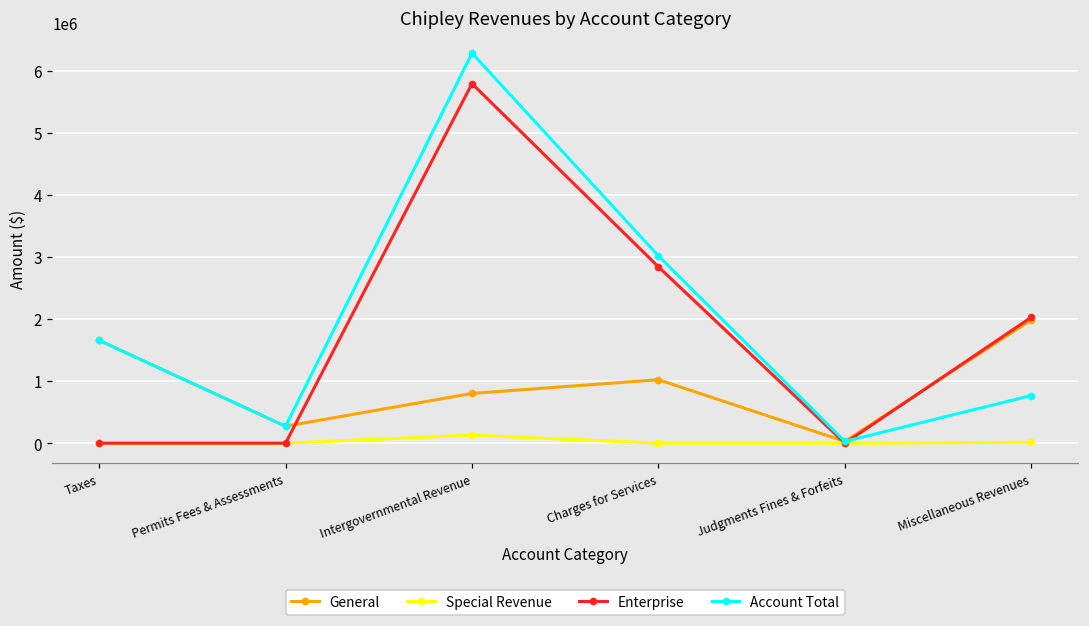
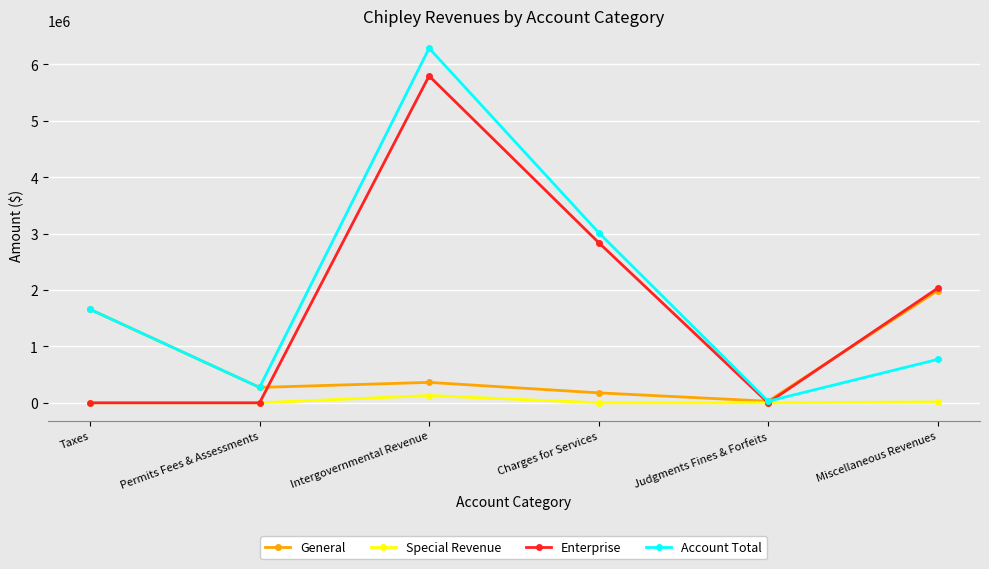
General, Intergovernmental Revenue: 800000 -> 400000
General, Charges for Services: 1000000 -> 200000
